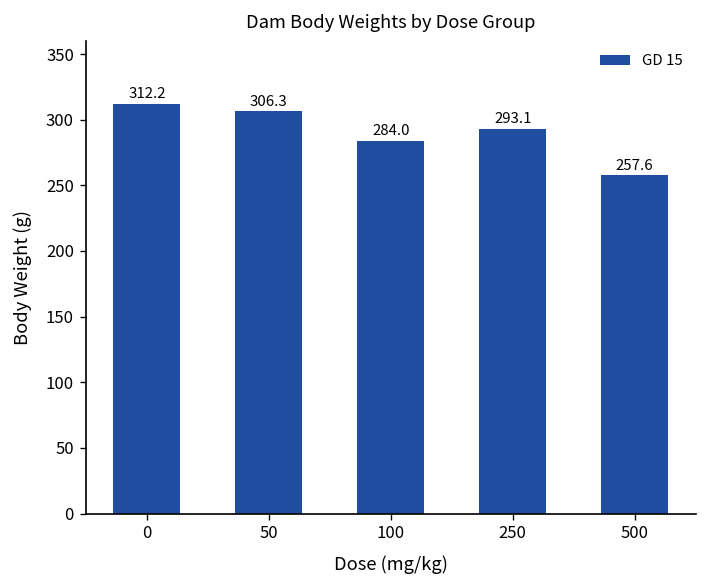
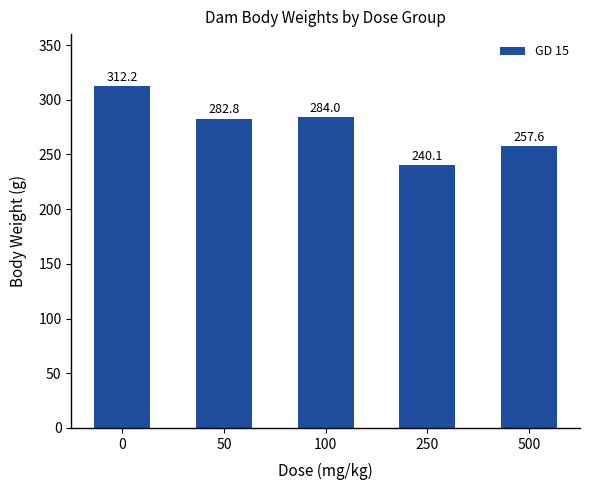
50: 306.3 -> 282.8
250: 293.1 -> 240.1
